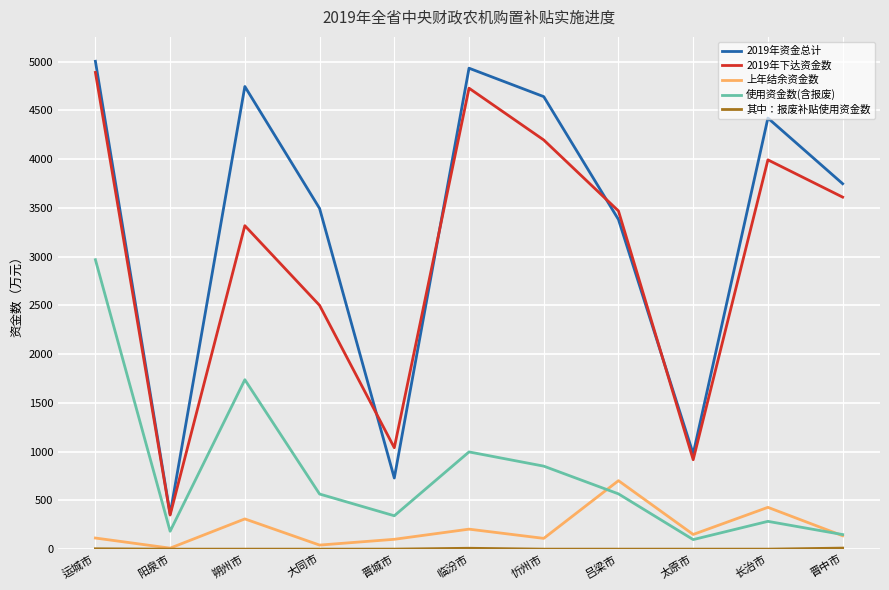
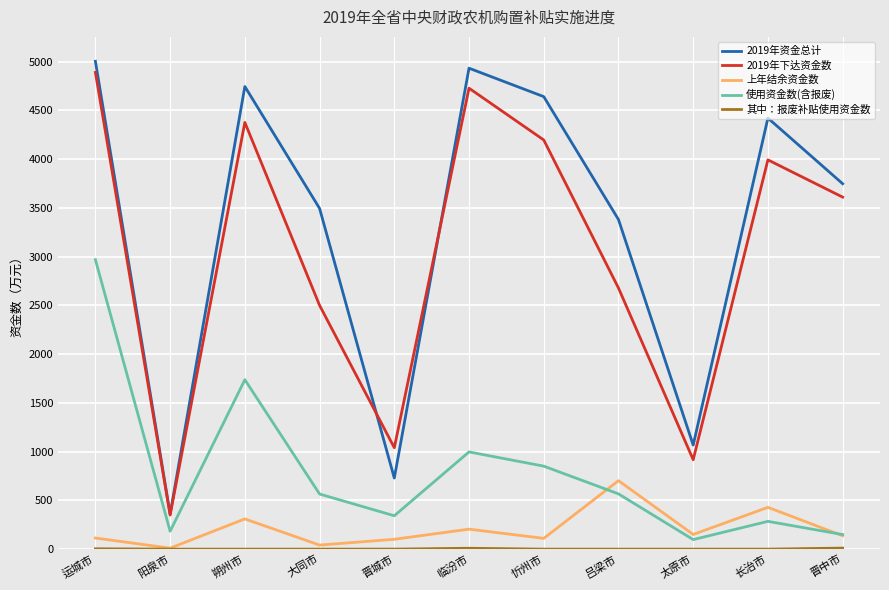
2019年下达资金数, 朔州市: 3300 -> 4400
2019年下达资金数, 吕梁市: 3500 -> 2700
2019年资金总计, 太原市: 1000 -> 1100
